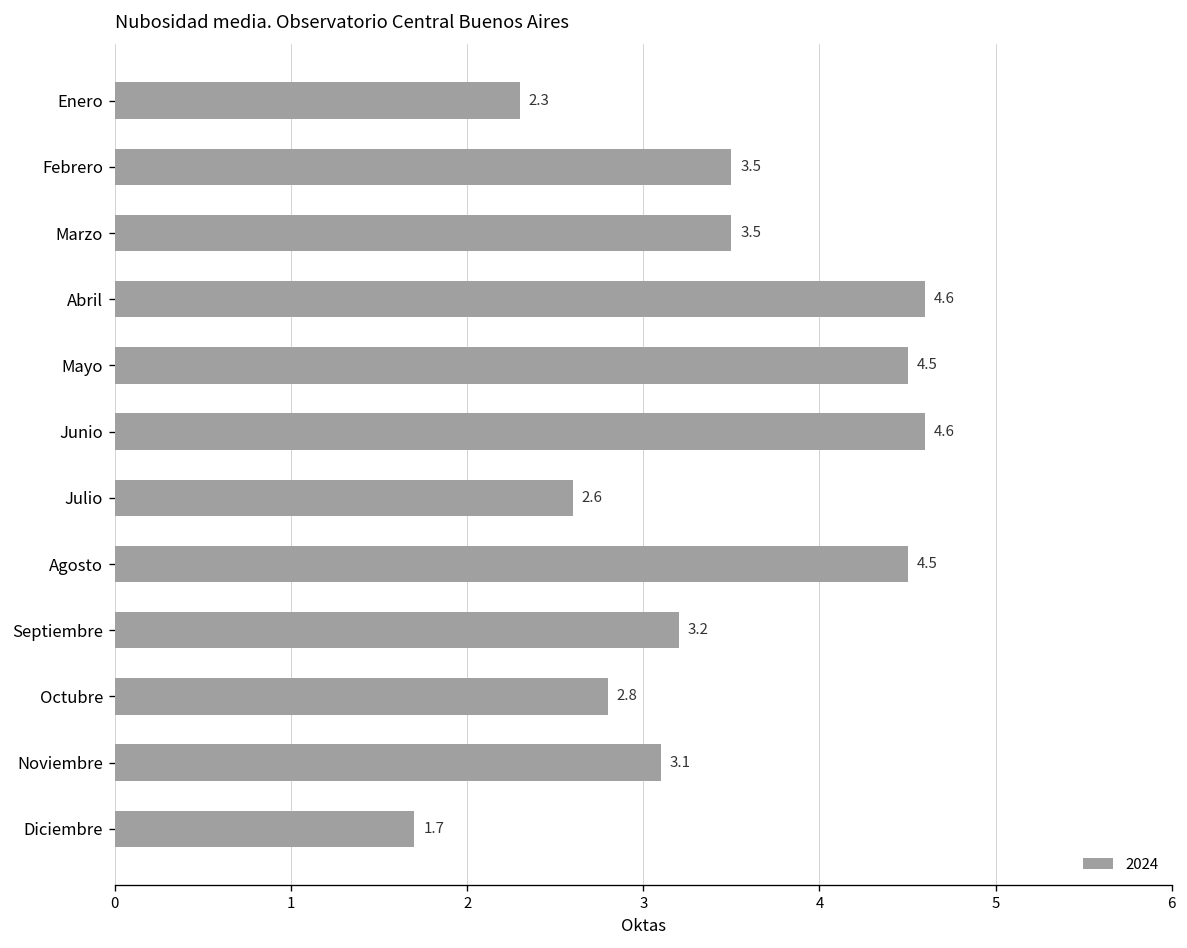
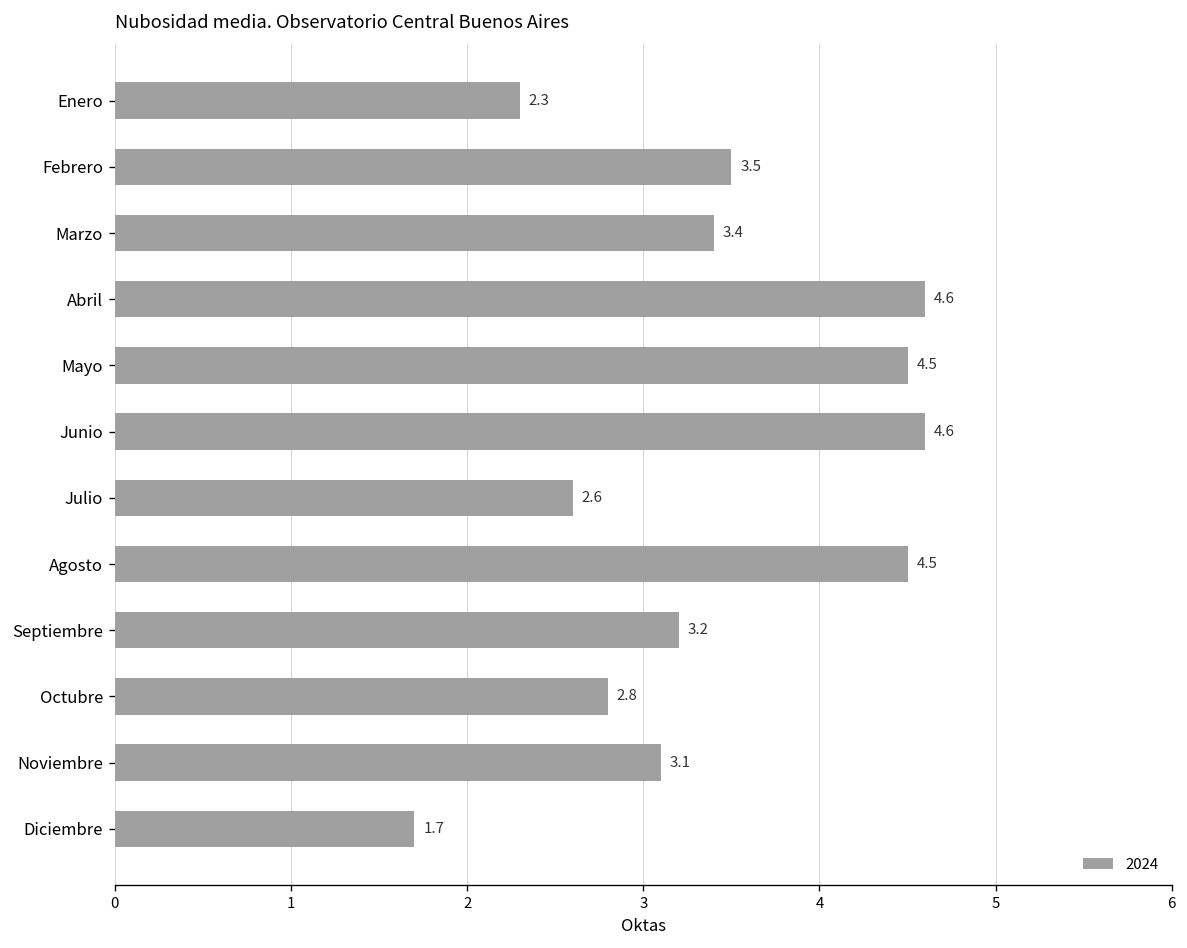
Marzo: 3.5 -> 3.4
